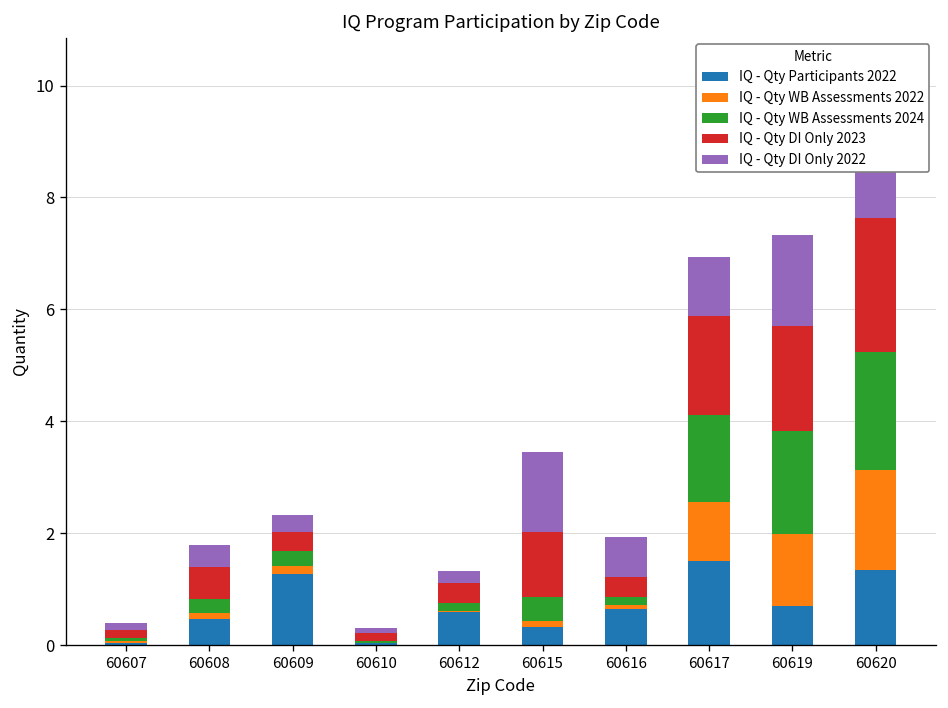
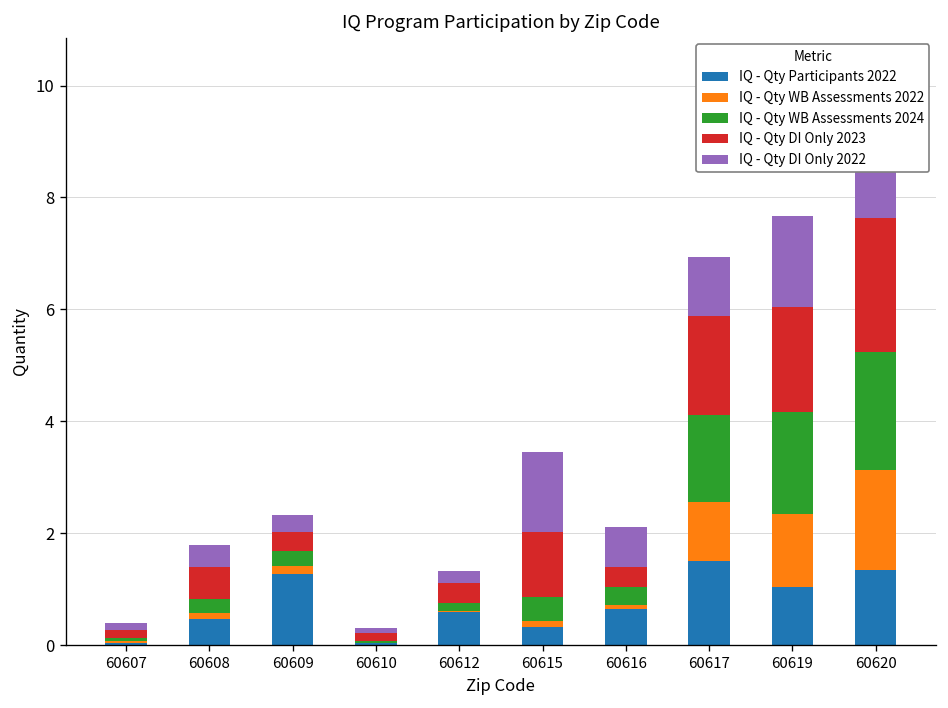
IQ - Qty WB Assessments 2024, 60616: 0.2 -> 0.3
IQ - Qty Participants 2022, 60619: 0.7 -> 1.0
